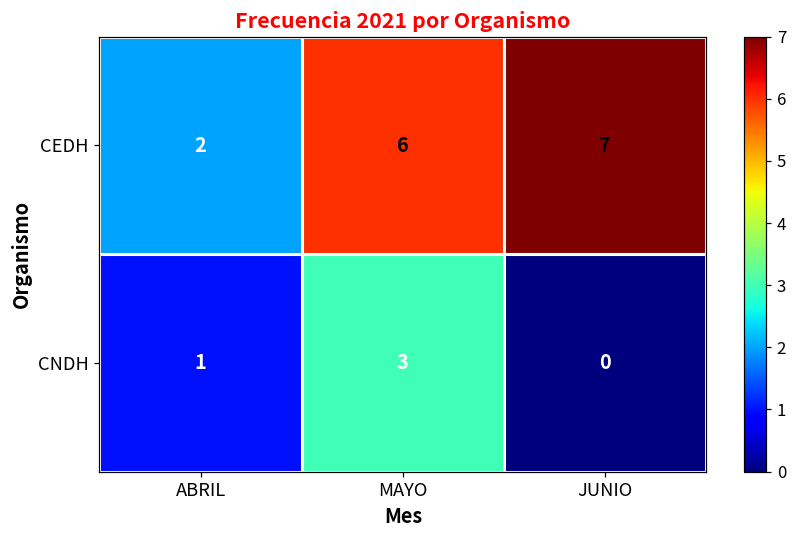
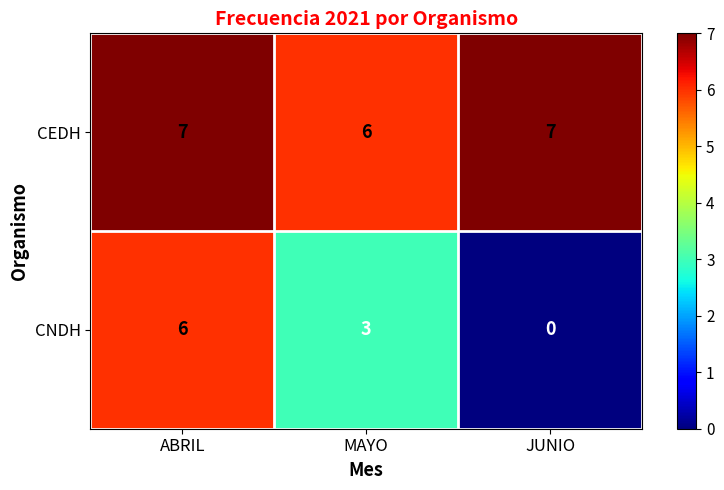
CEDH, ABRIL: 2 -> 7
CNDH, ABRIL: 1 -> 6
